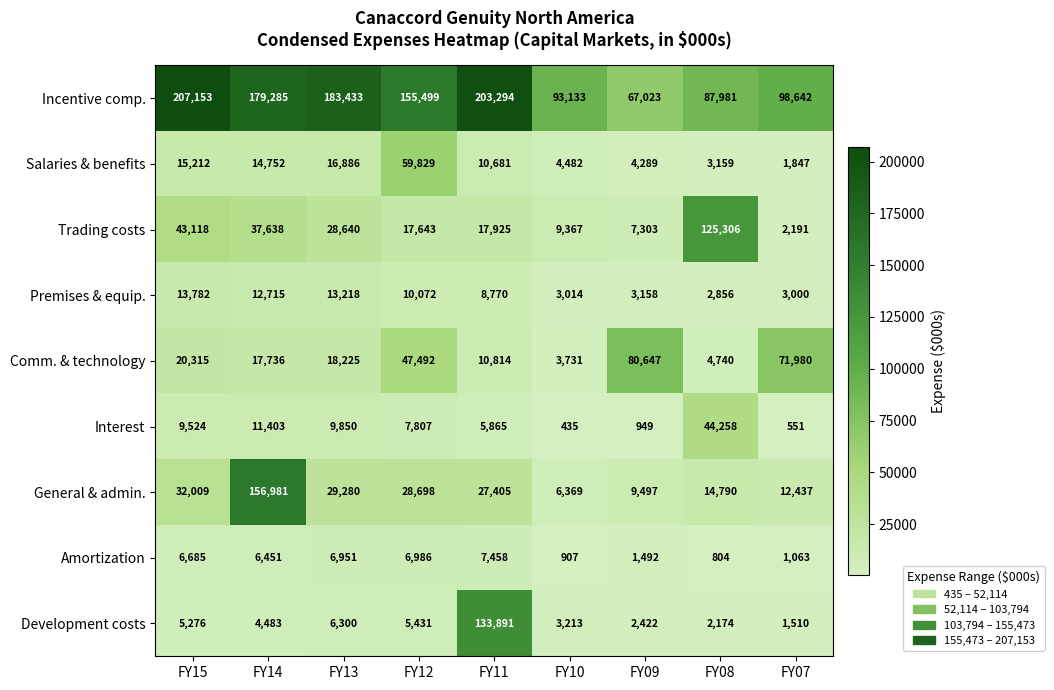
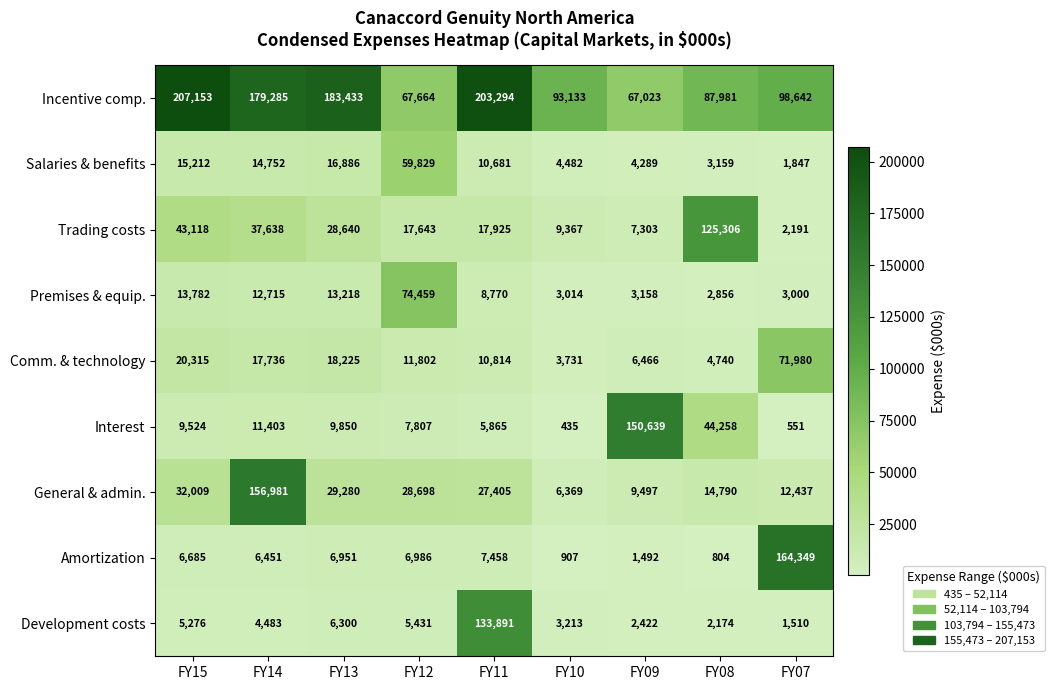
Incentive comp., FY12: 155,499 -> 67,664
Premises & equip., FY12: 10,072 -> 74,459
Comm. & technology, FY12: 47,492 -> 11,802
Comm. & technology, FY09: 80,647 -> 6,466
Interest, FY09: 949 -> 150,639
Amortization, FY07: 1,063 -> 164,349
